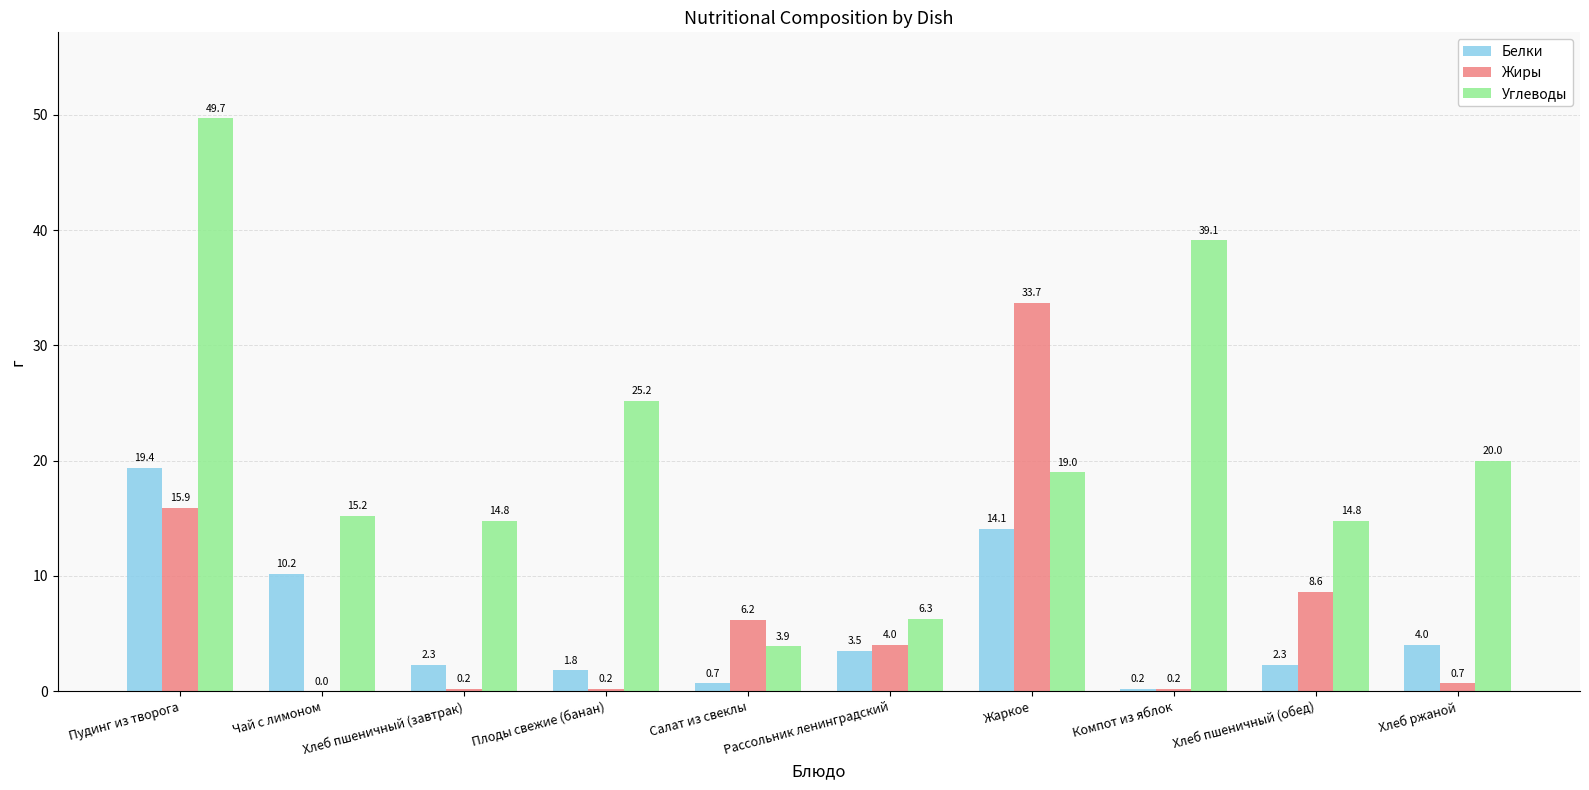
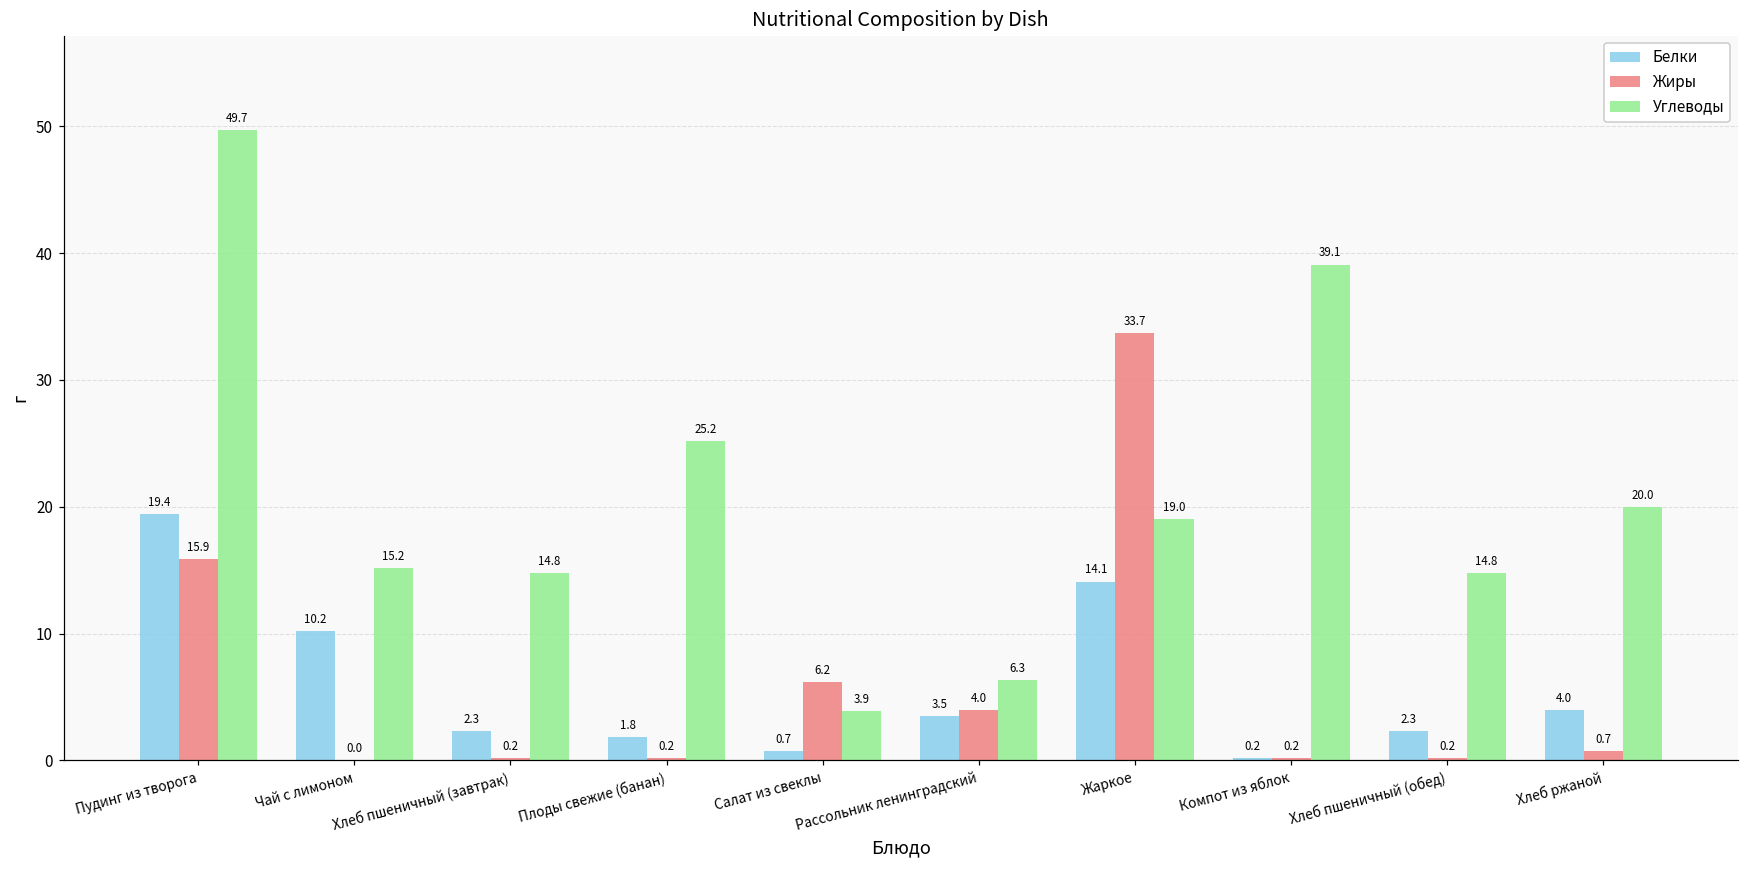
Жиры, Хлеб пшеничный (обед): 8.6 -> 0.2
